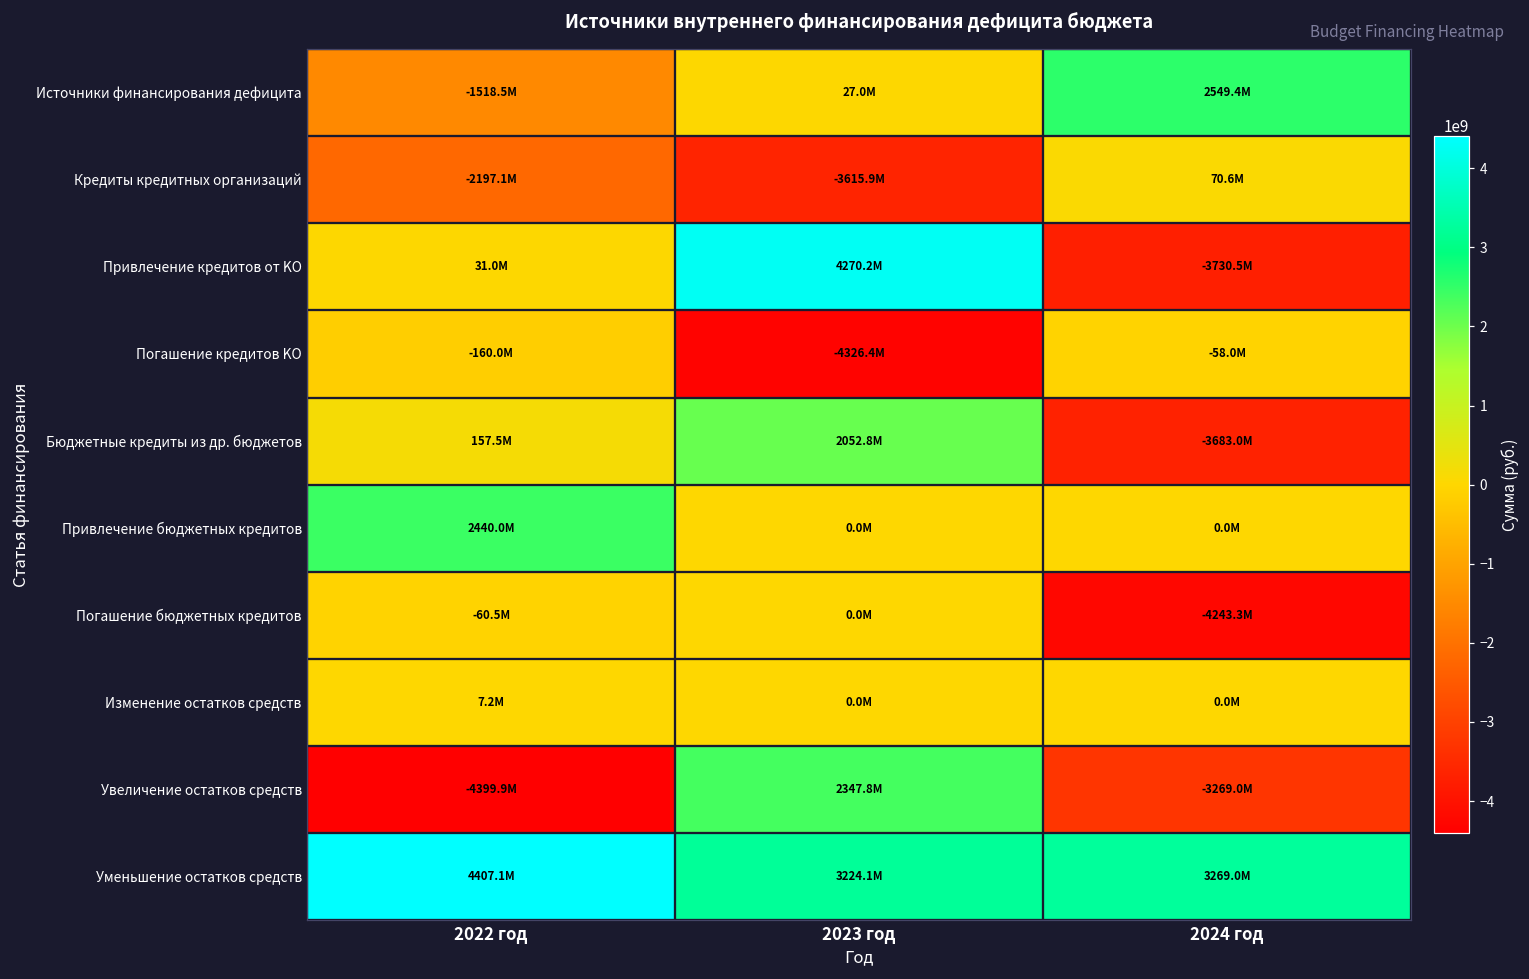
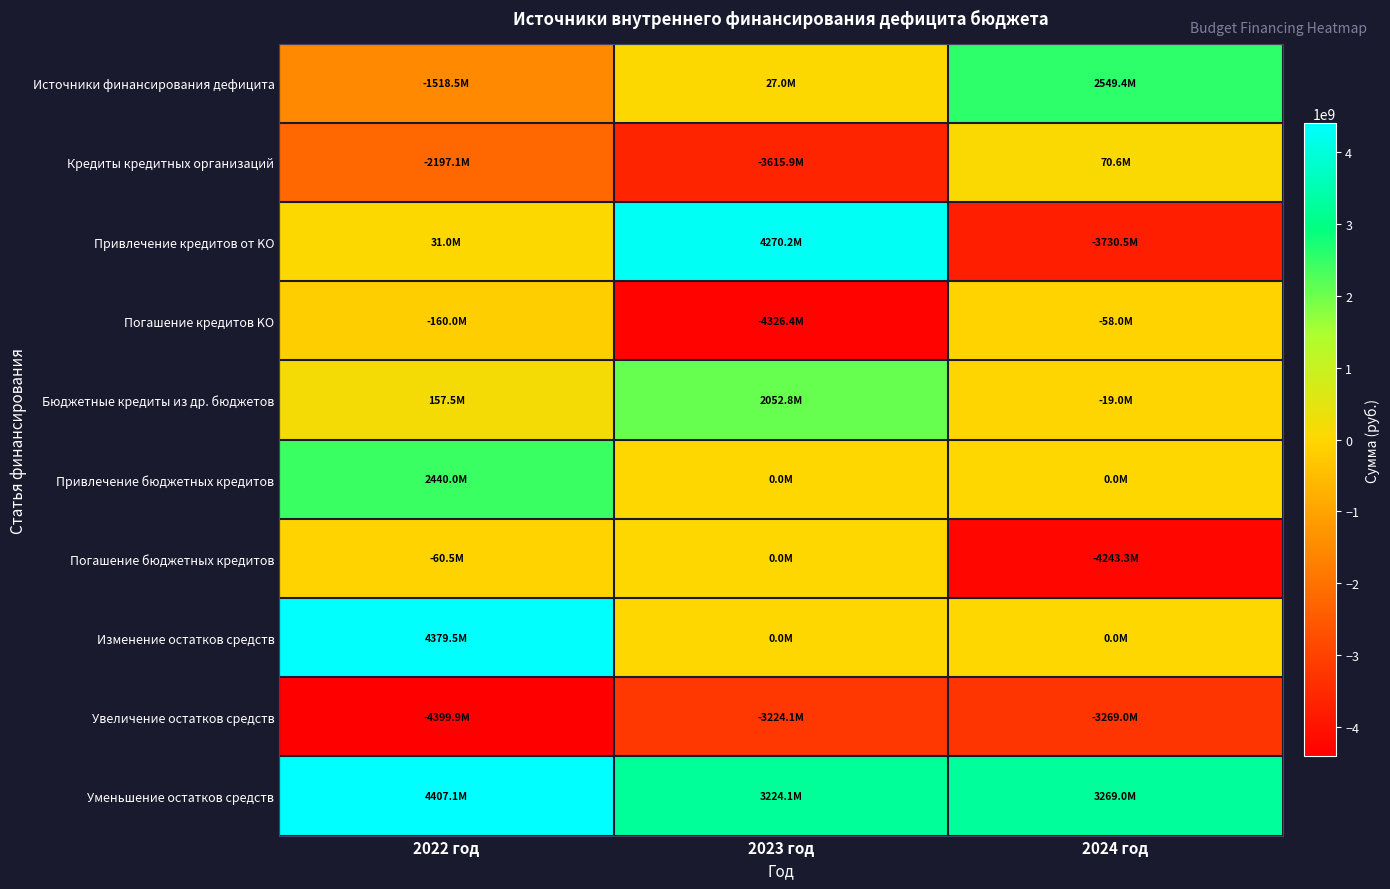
Бюджетные кредиты из др. бюджетов, 2024 год: -3683.0M -> -19.0M
Изменение остатков средств, 2022 год: 7.2M -> 4379.5M
Увеличение остатков средств, 2023 год: 2347.8M -> -3224.1M
